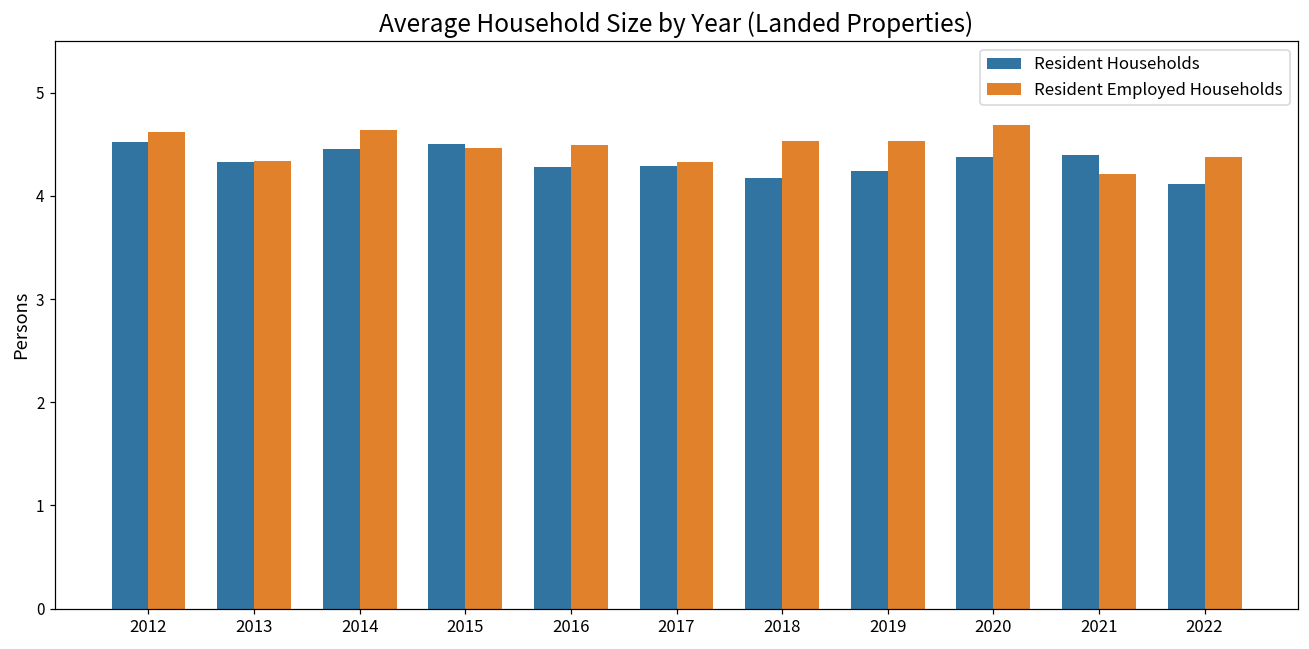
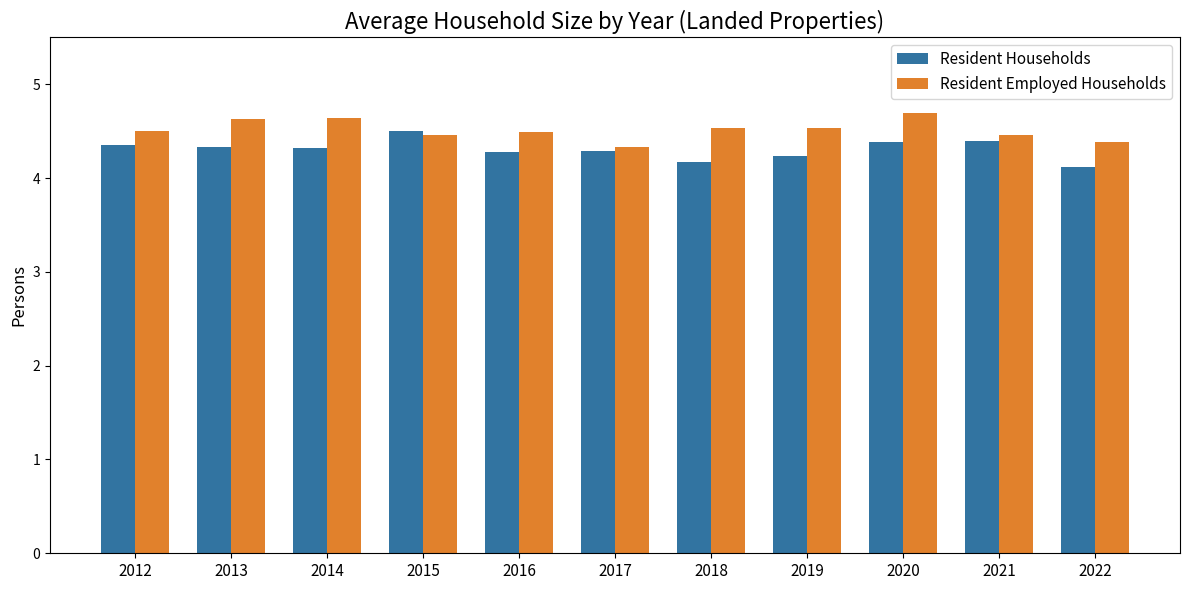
Resident Households, 2012: 4.5 -> 4.4
Resident Employed Households, 2012: 4.6 -> 4.5
Resident Employed Households, 2013: 4.3 -> 4.6
Resident Households, 2014: 4.5 -> 4.3
Resident Employed Households, 2021: 4.2 -> 4.5
